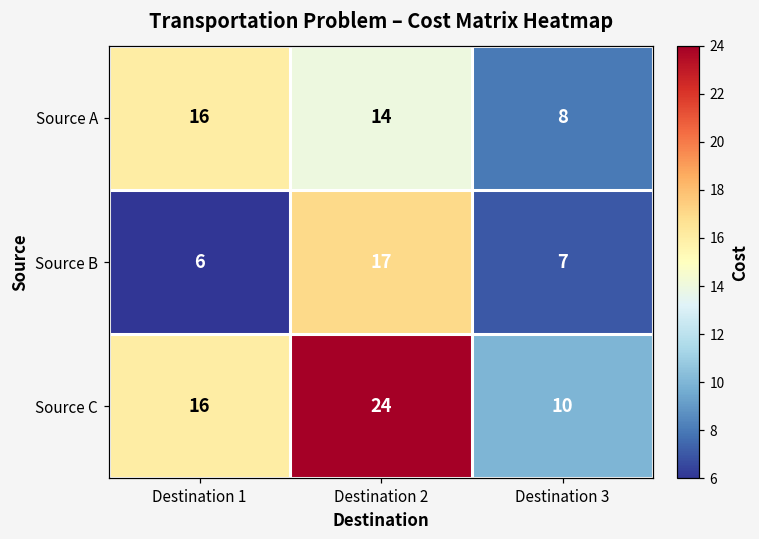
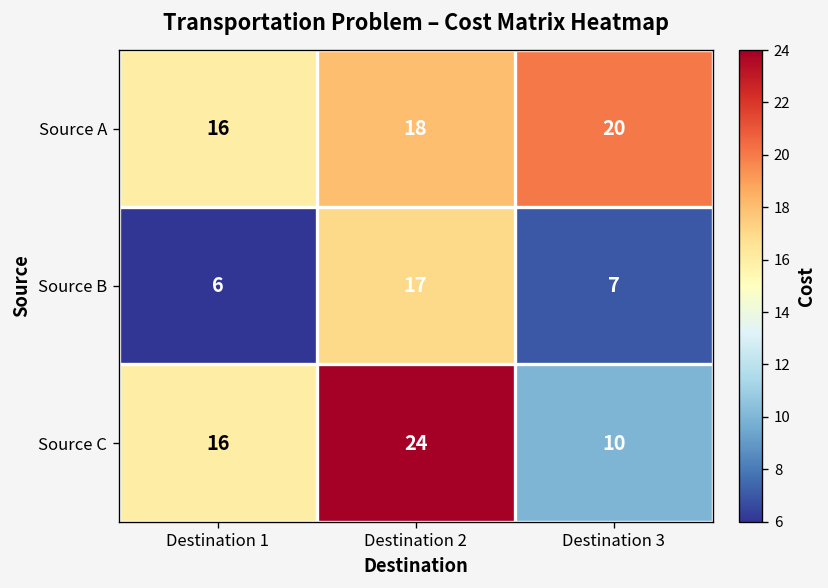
Source A, Destination 2: 14 -> 18
Source A, Destination 3: 8 -> 20
